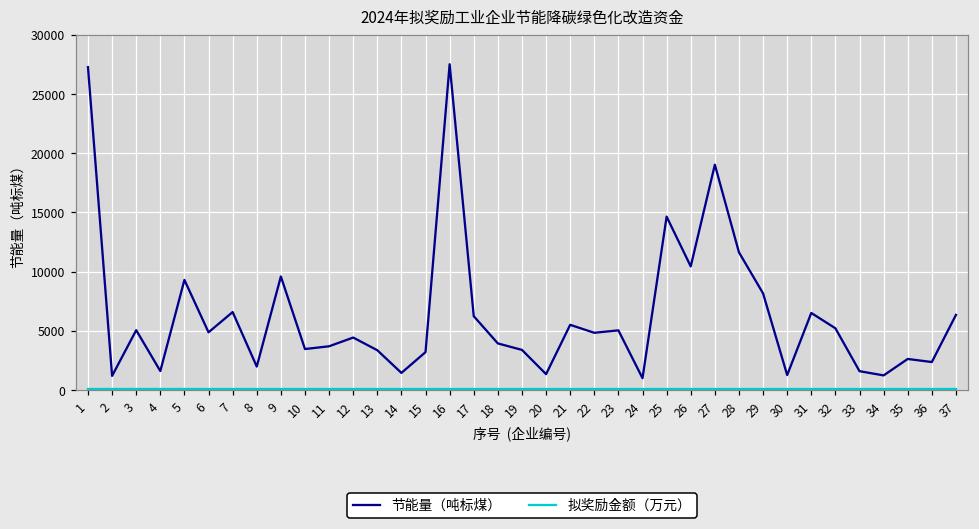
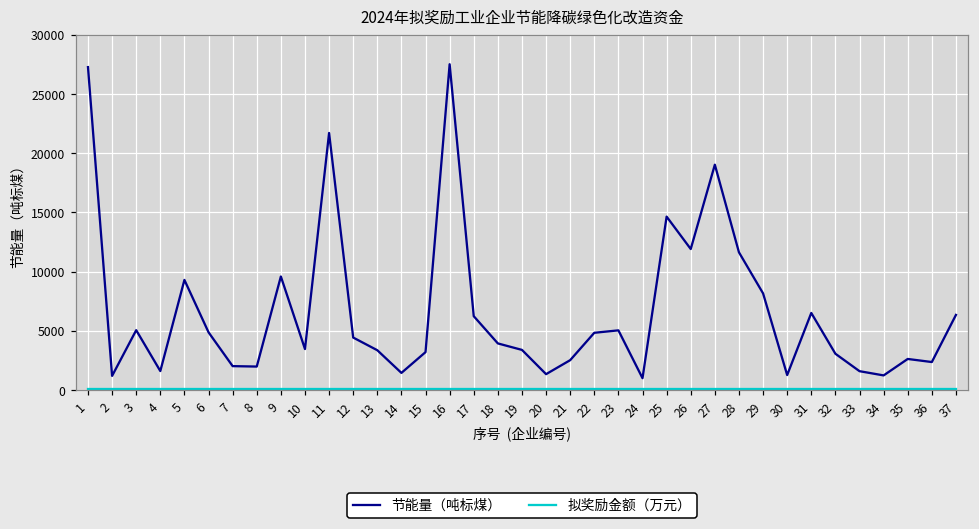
节能量（吨标煤）, 7: 6600 -> 2000
节能量（吨标煤）, 11: 3700 -> 21700
节能量（吨标煤）, 21: 5500 -> 2500
节能量（吨标煤）, 26: 10400 -> 11900
节能量（吨标煤）, 32: 5200 -> 3100
